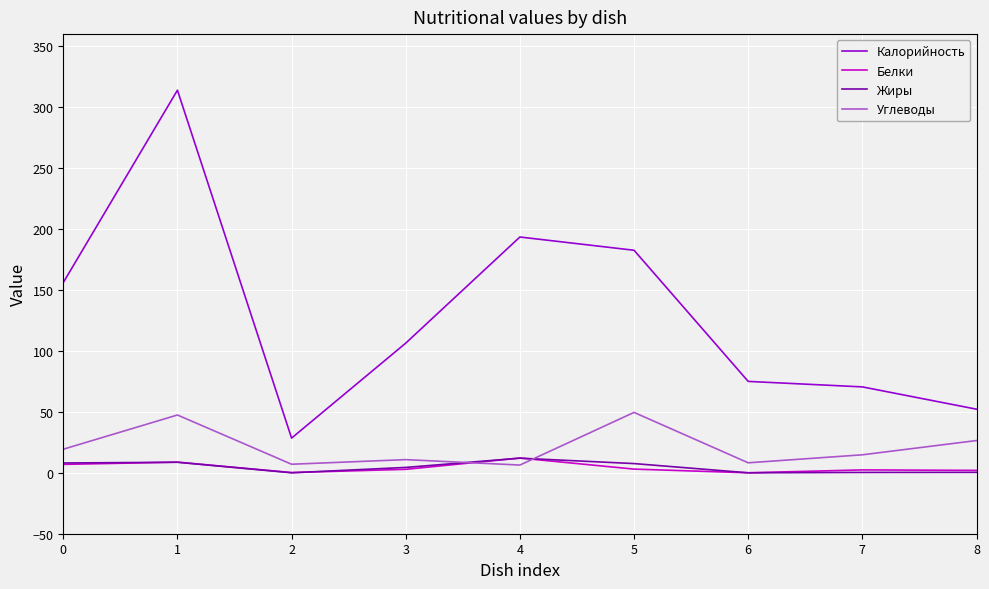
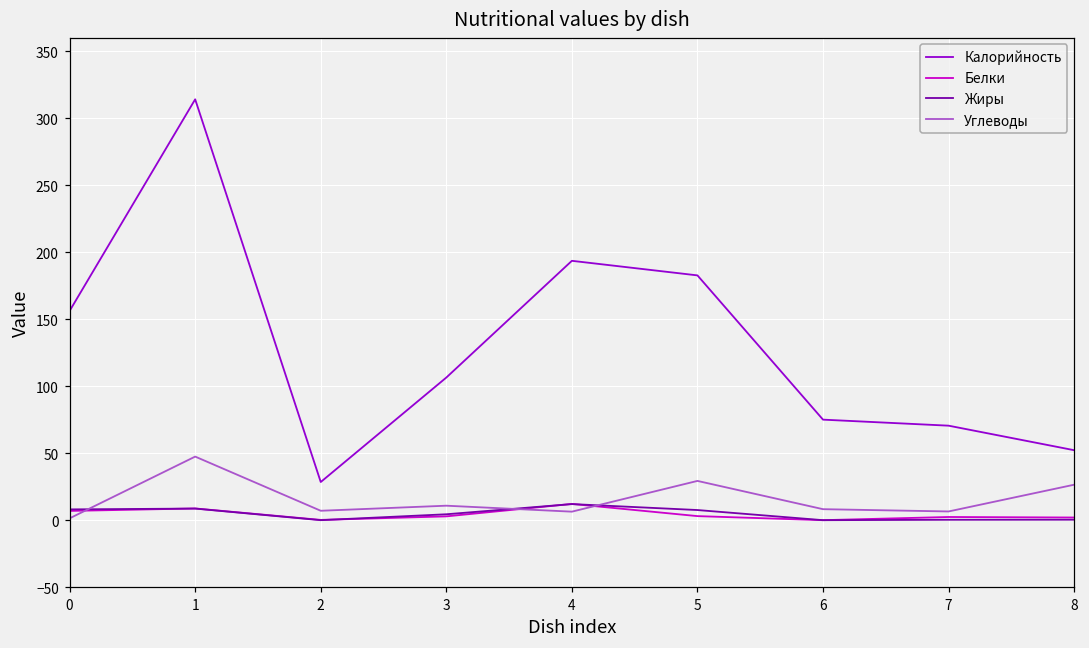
Углеводы, 0: 19 -> 1
Углеводы, 5: 50 -> 29
Углеводы, 7: 15 -> 7
